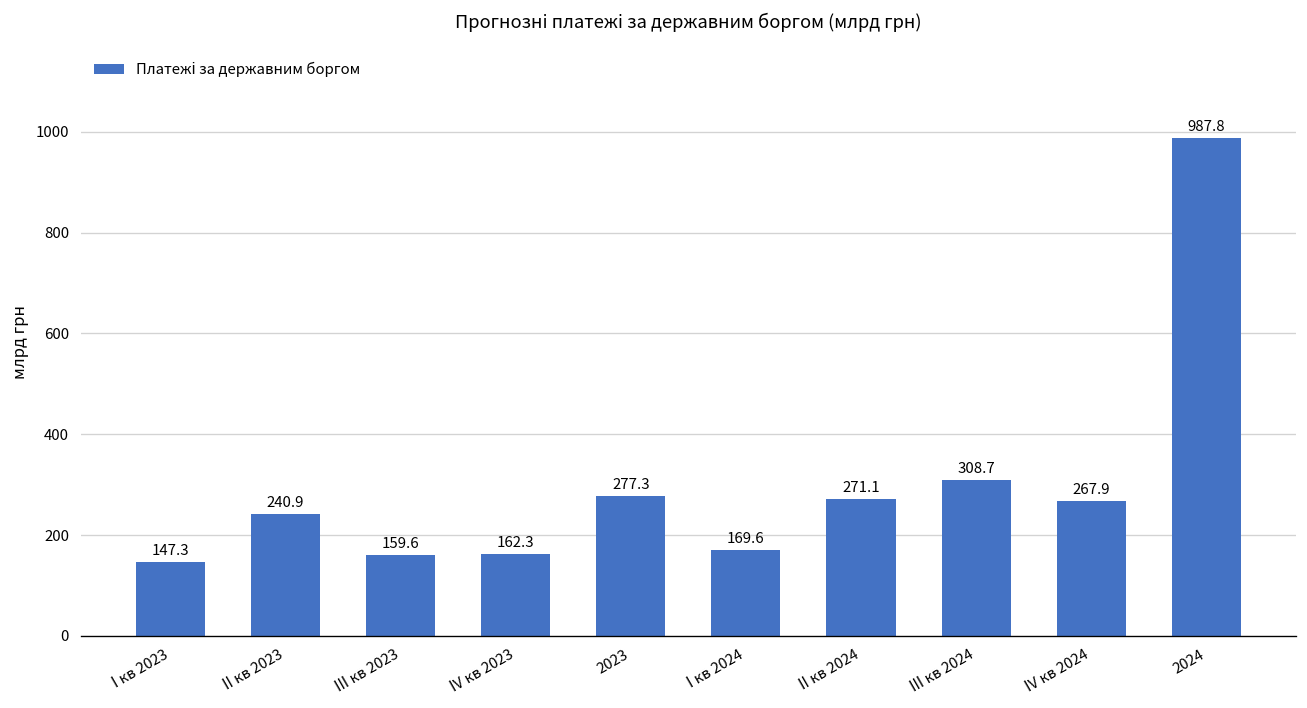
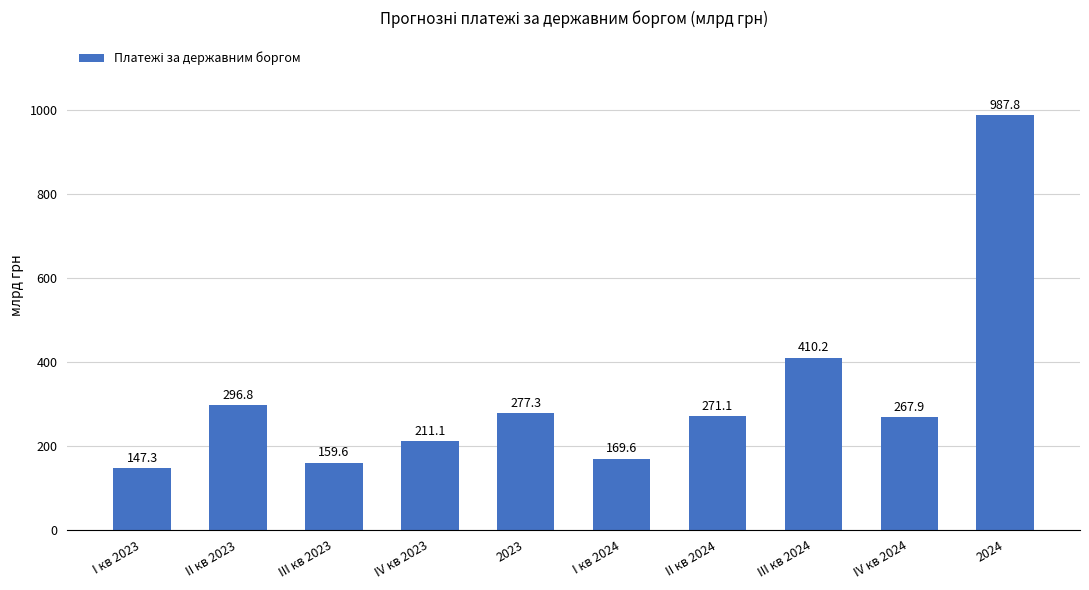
ІІ кв 2023: 240.9 -> 296.8
ІV кв 2023: 162.3 -> 211.1
ІІІ кв 2024: 308.7 -> 410.2
